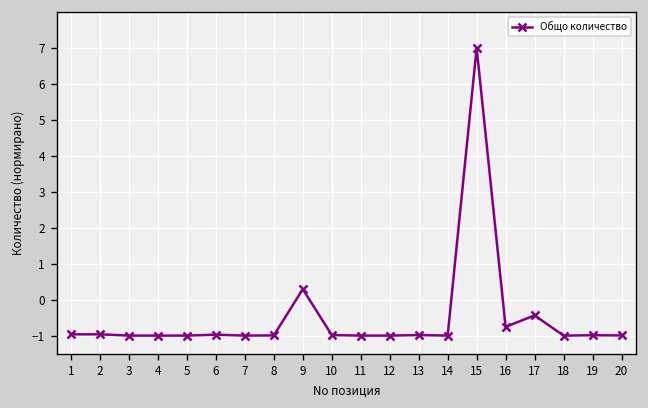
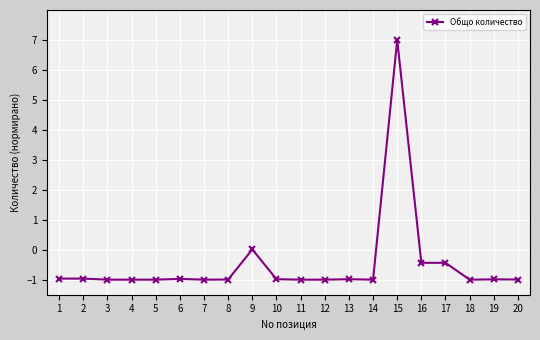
9: 0.3 -> 0.0
16: -0.8 -> -0.4
